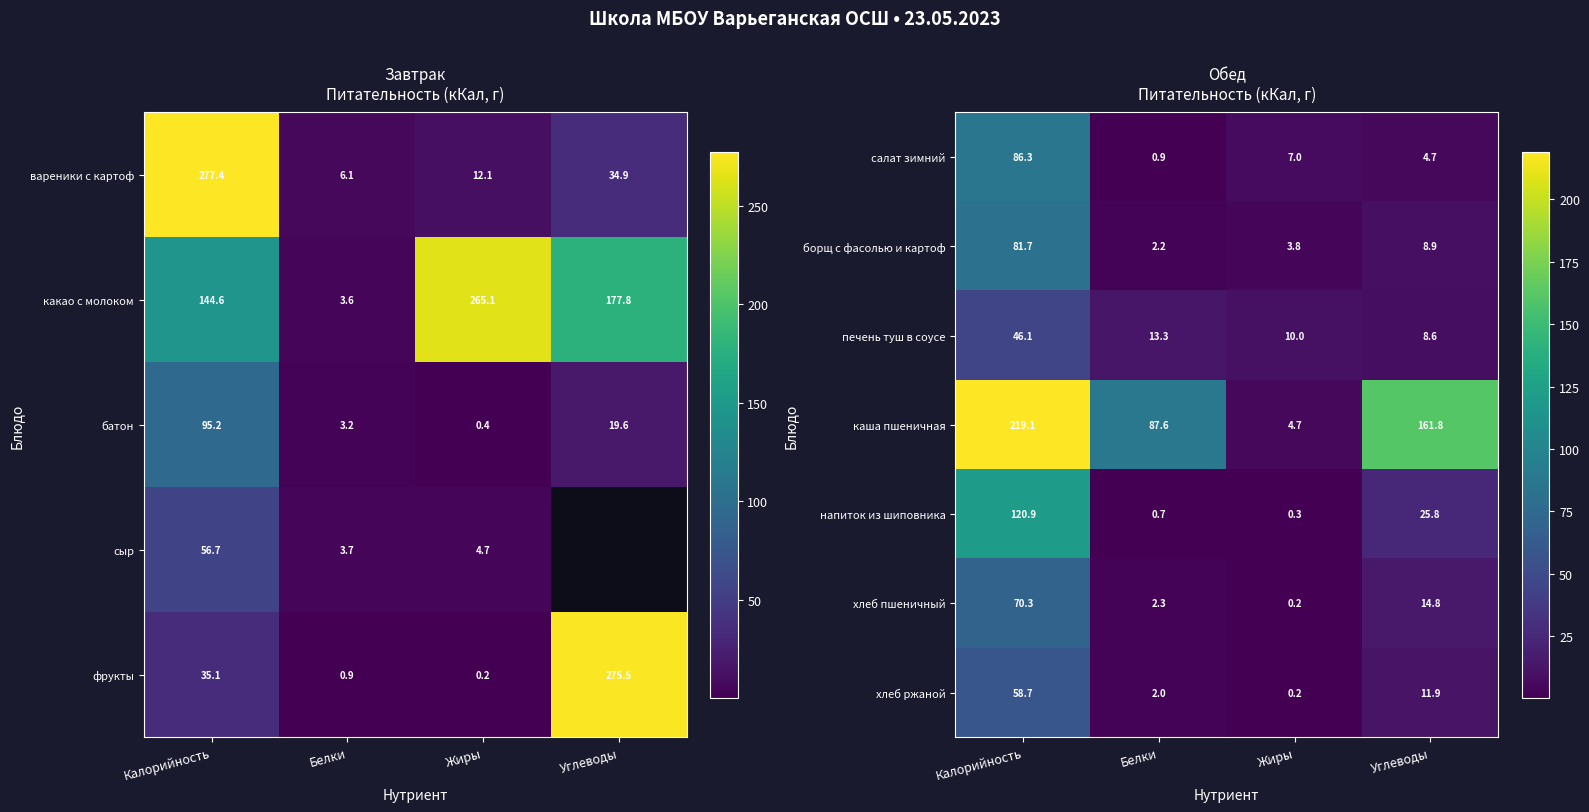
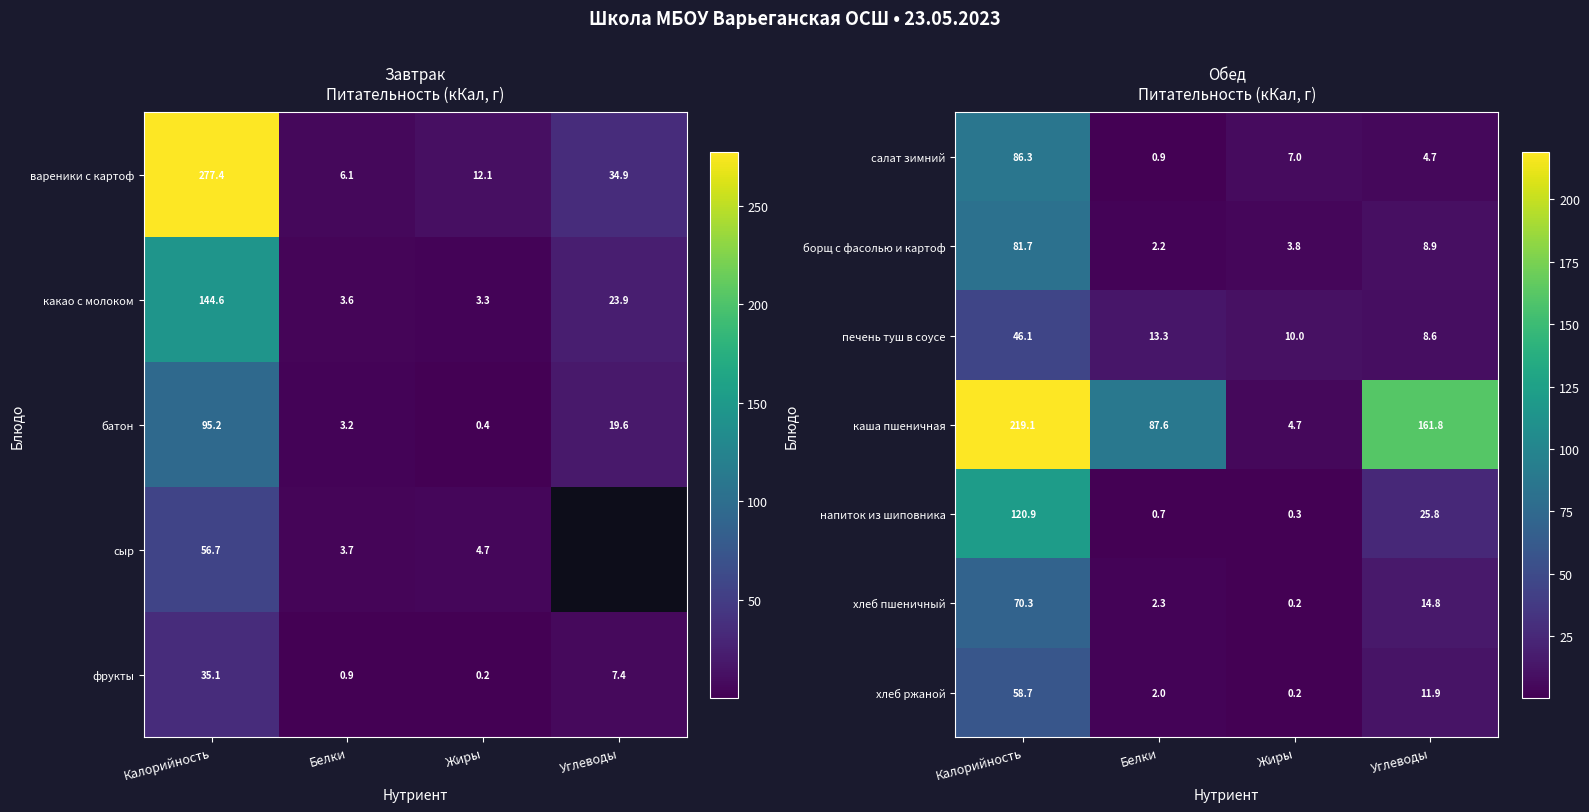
Завтрак Питательность (кКал, г), какао с молоком, Жиры: 265.1 -> 3.3
Завтрак Питательность (кКал, г), какао с молоком, Углеводы: 177.8 -> 23.9
Завтрак Питательность (кКал, г), фрукты, Углеводы: 275.5 -> 7.4
